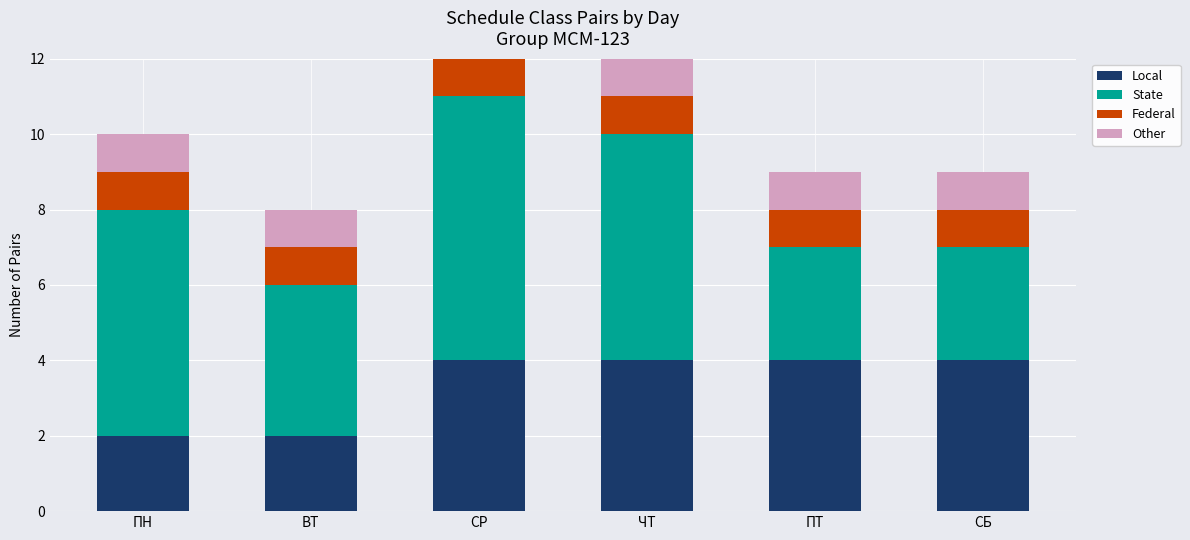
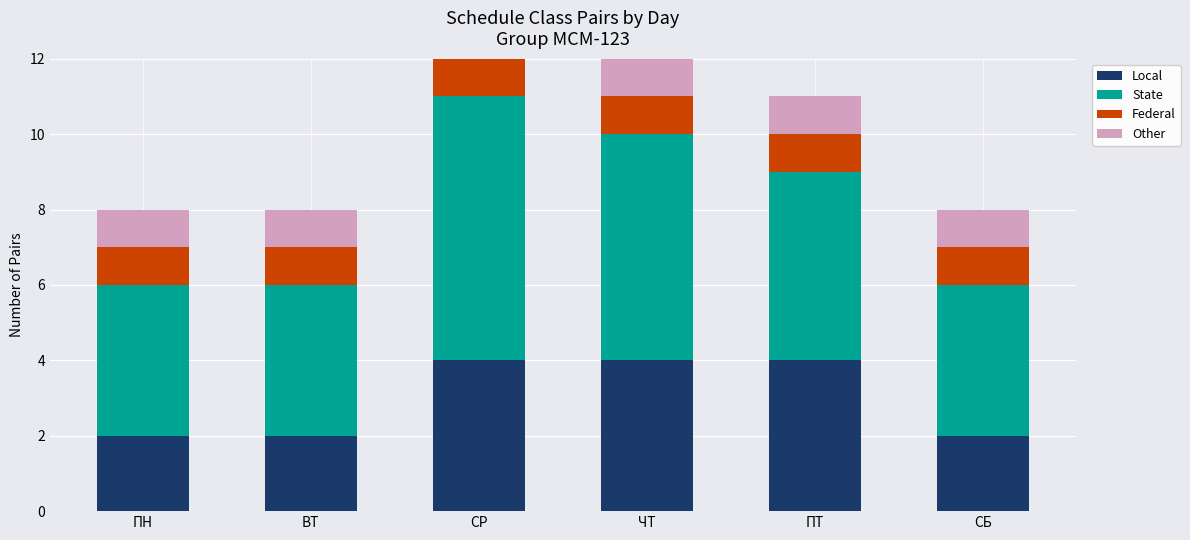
State, ПН: 6 -> 4
State, ПТ: 3 -> 5
Local, СБ: 4 -> 2
State, СБ: 3 -> 4
